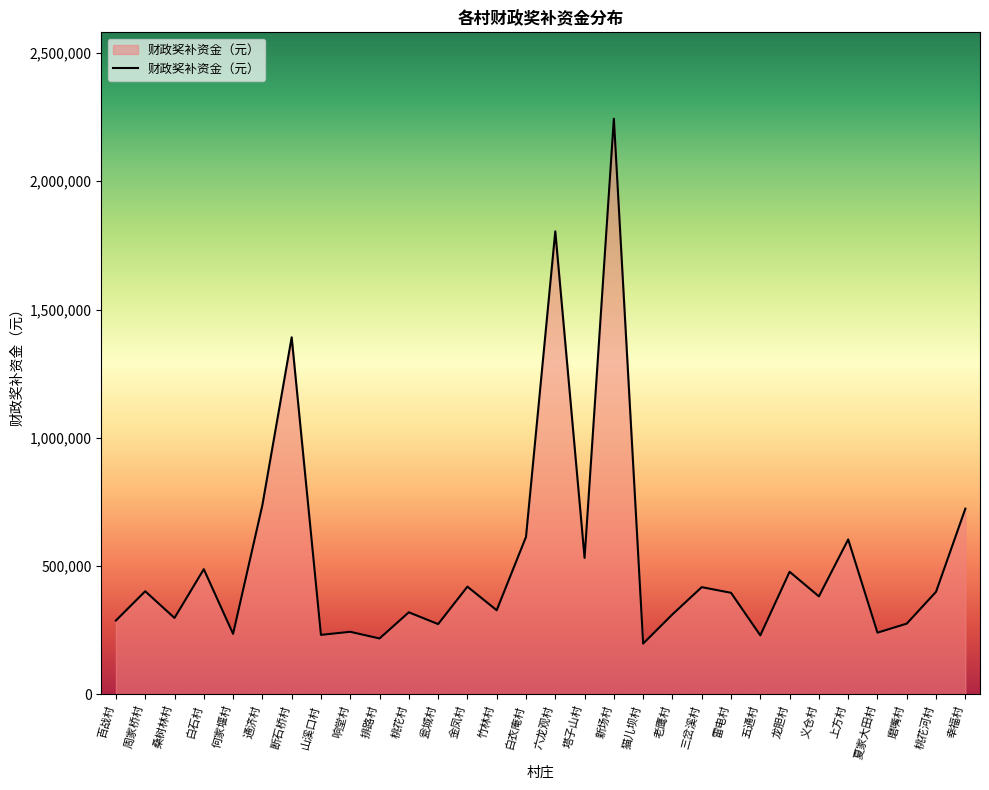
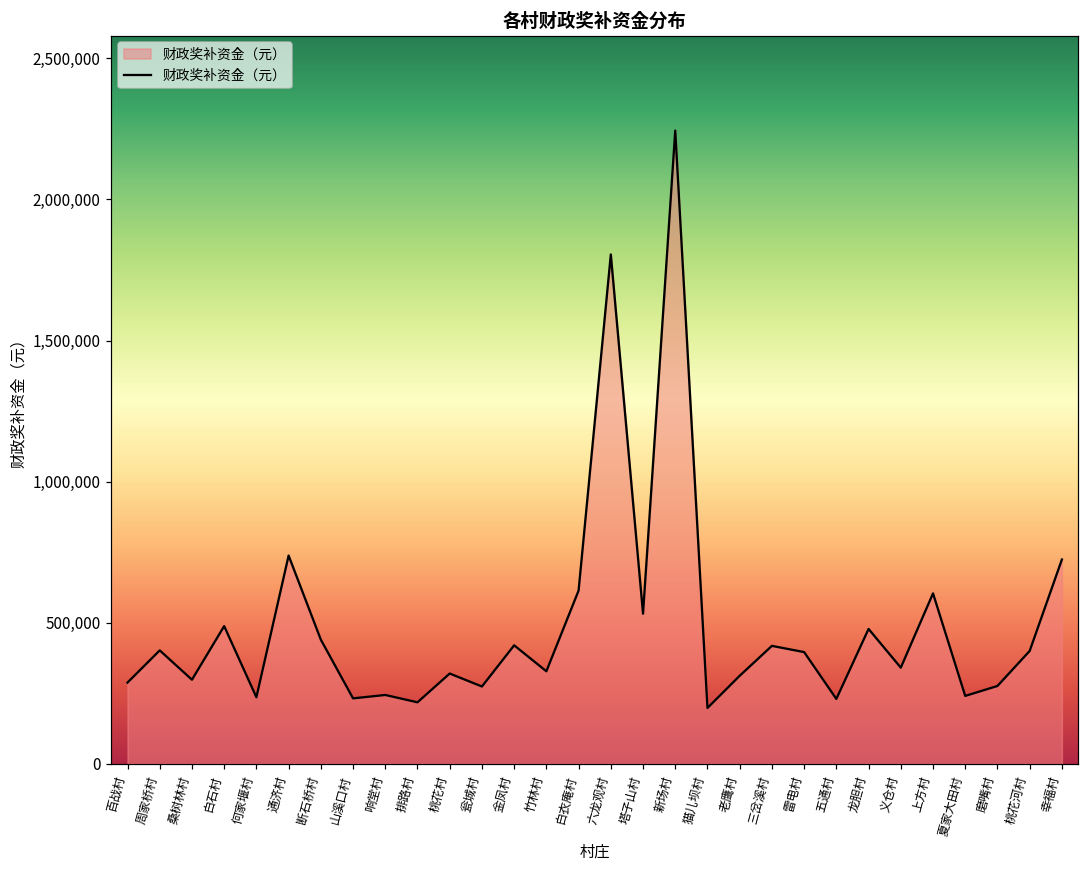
断石桥村: 1,390,000 -> 440,000
义仓村: 380,000 -> 340,000
